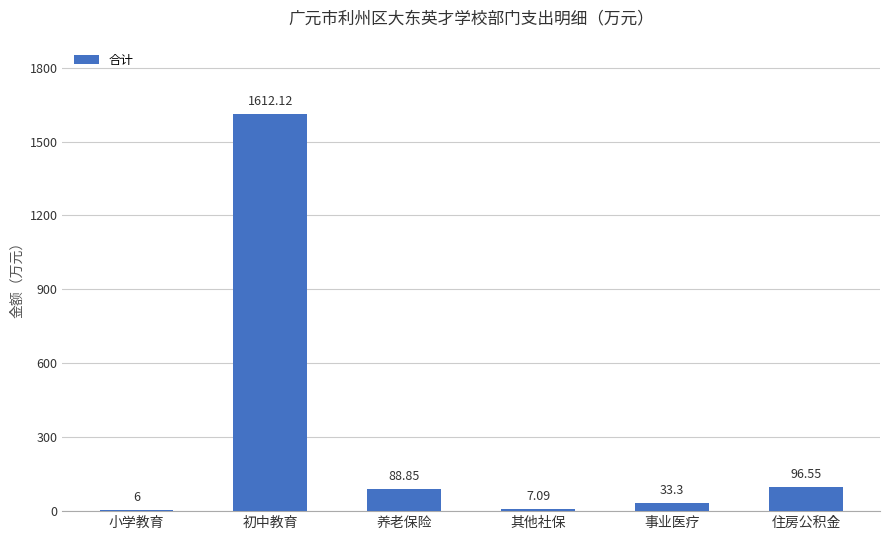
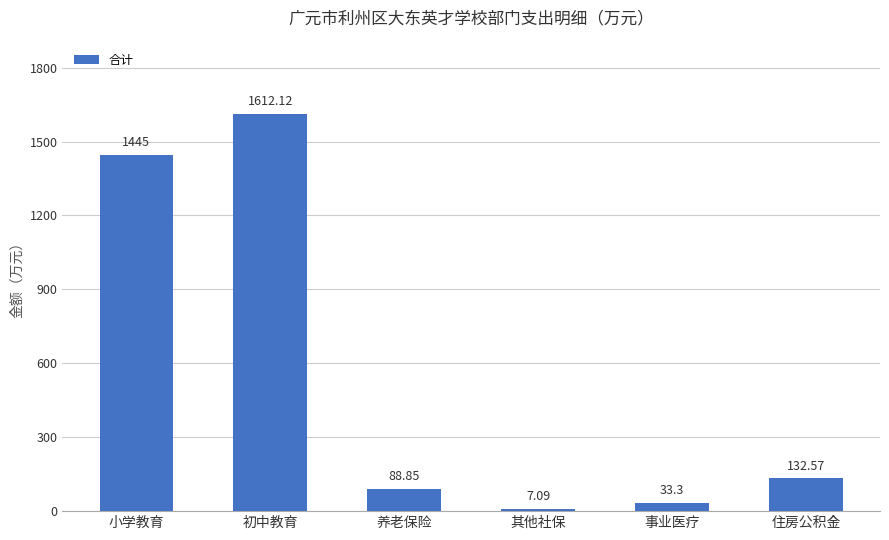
小学教育: 6 -> 1445
住房公积金: 96.55 -> 132.57
